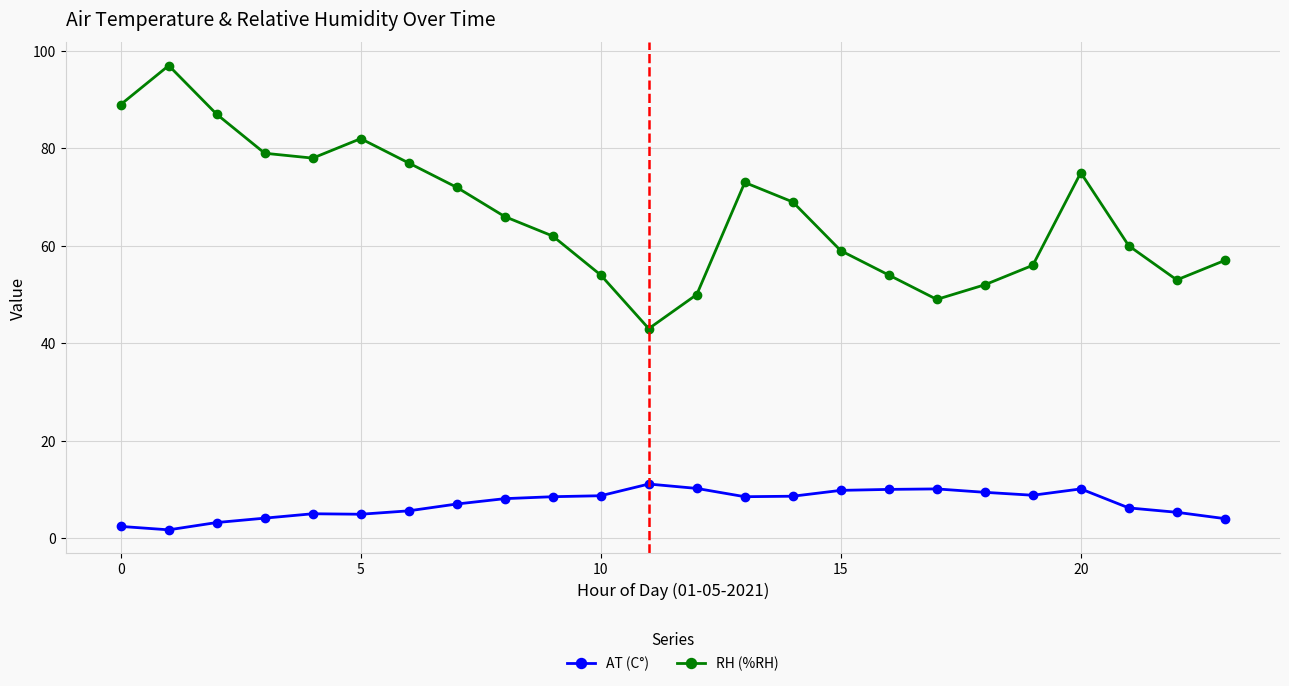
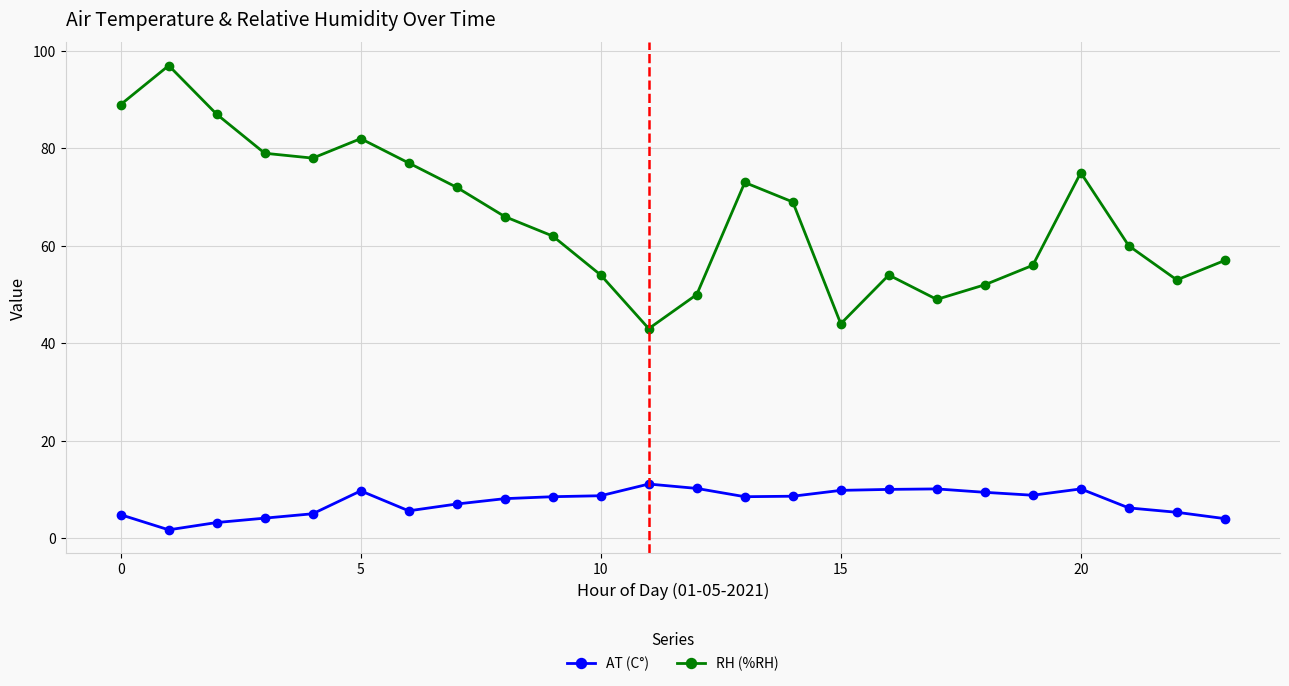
AT (C°), 0: 2 -> 5
AT (C°), 5: 5 -> 10
RH (%RH), 15: 59 -> 44
